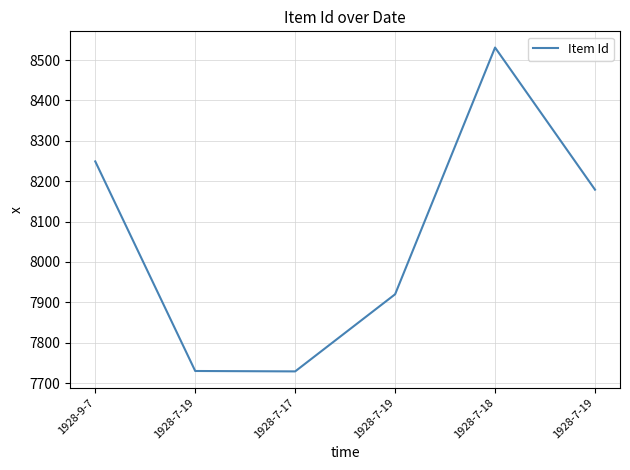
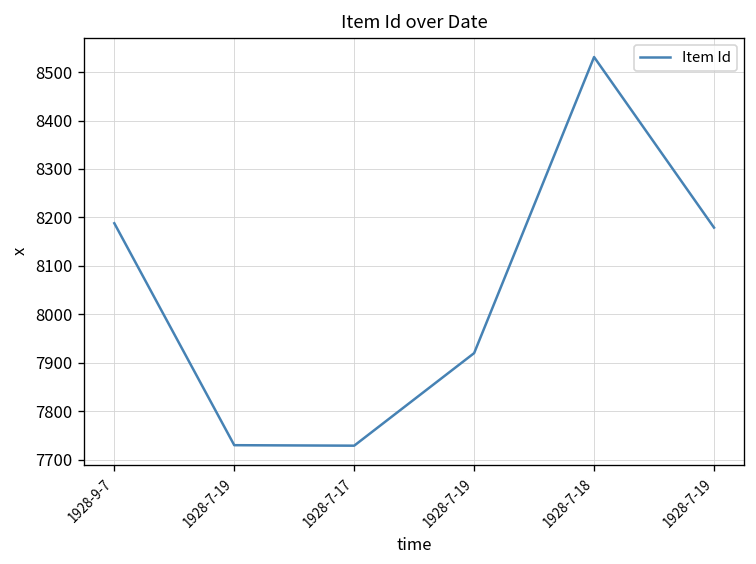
1928-9-7: 8250 -> 8190
